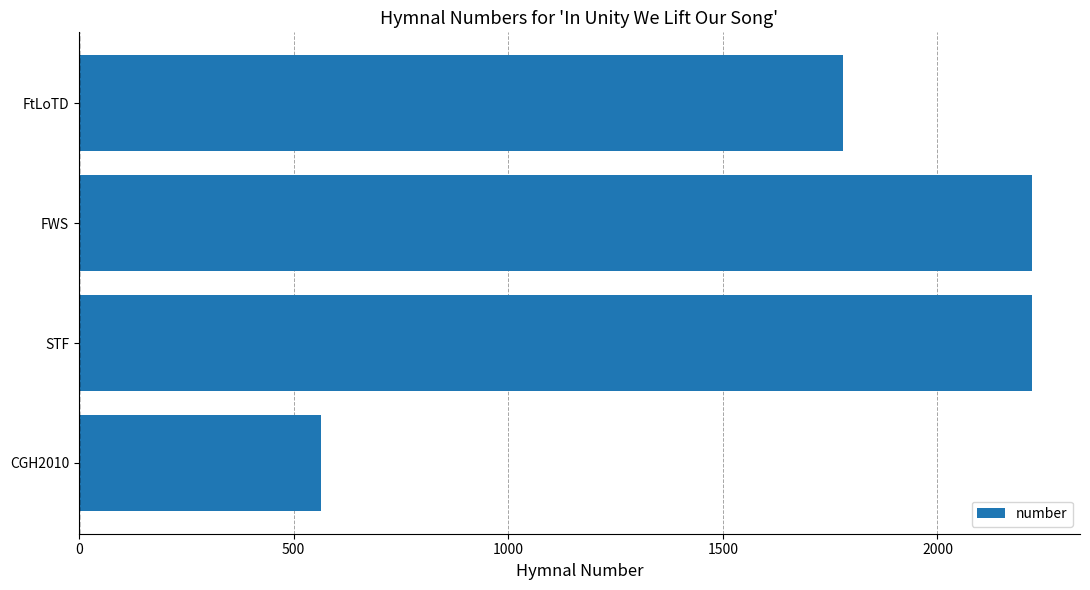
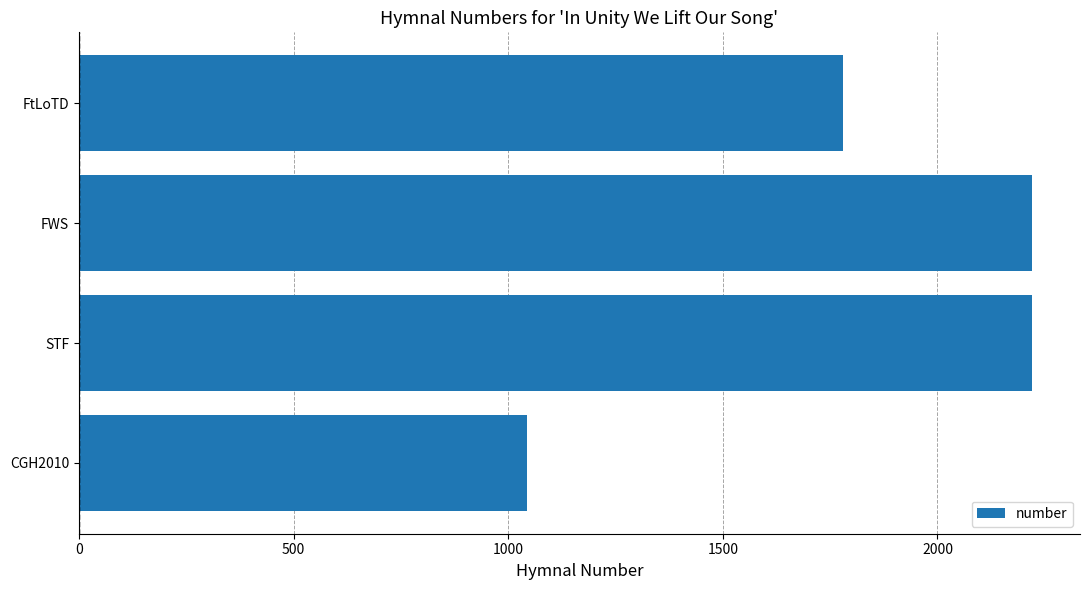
CGH2010: 560 -> 1040
